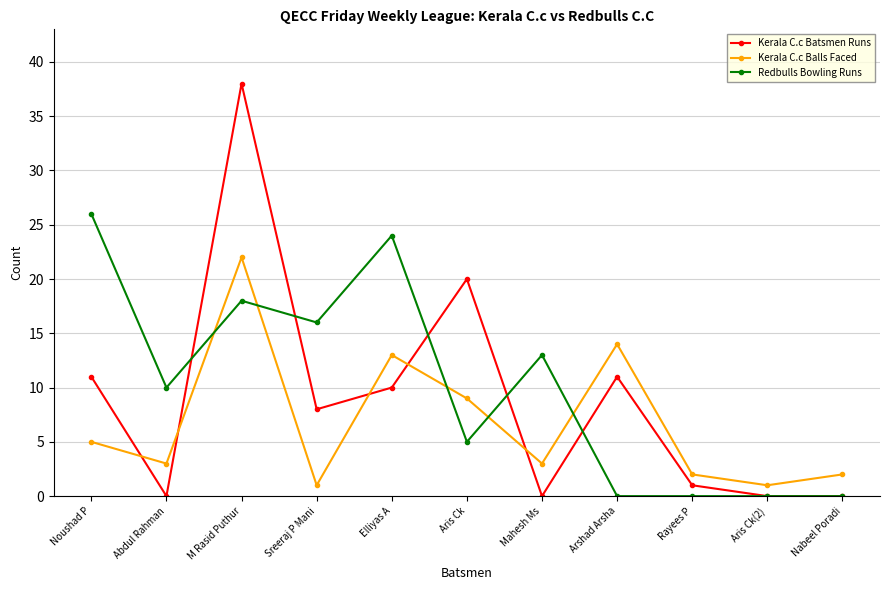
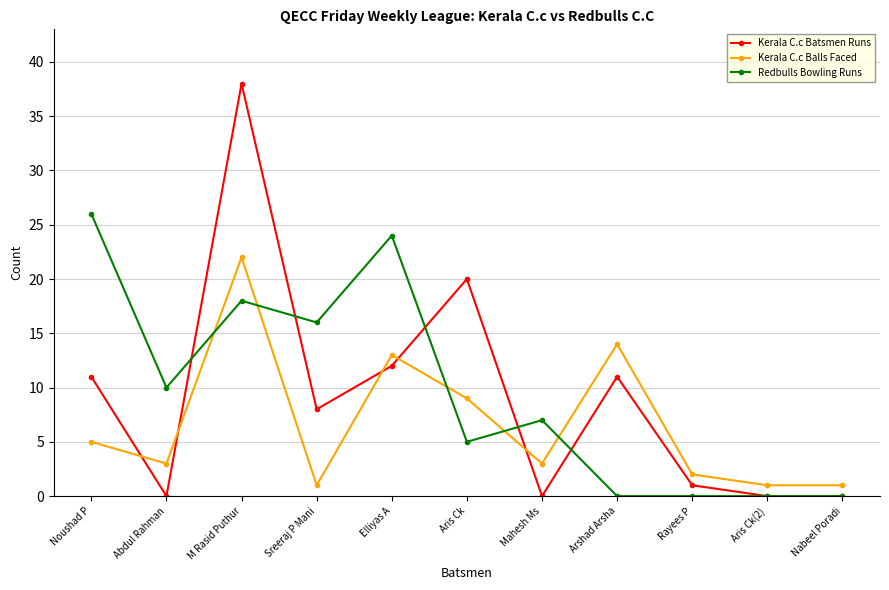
Kerala C.c Batsmen Runs, Elliyas A: 10 -> 12
Redbulls Bowling Runs, Mahesh Ms: 13 -> 7
Kerala C.c Balls Faced, Nabeel Poradi: 2 -> 1
